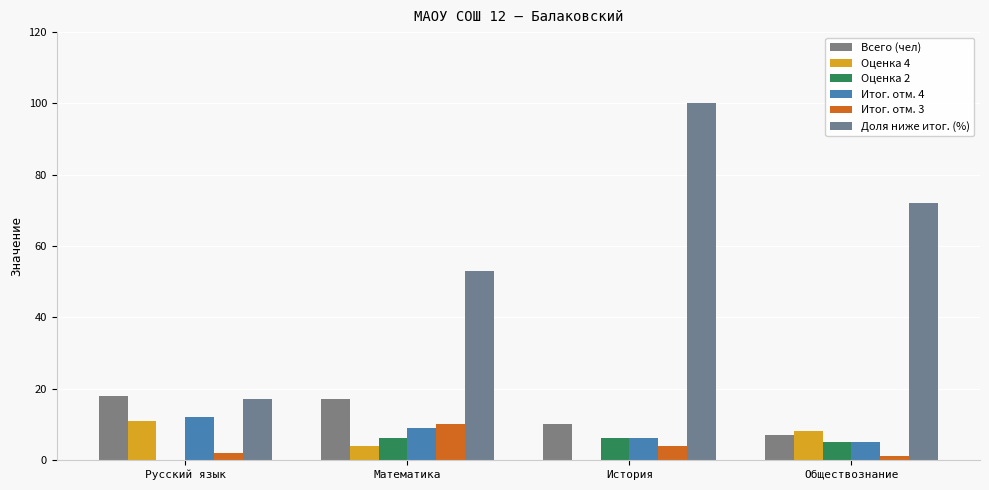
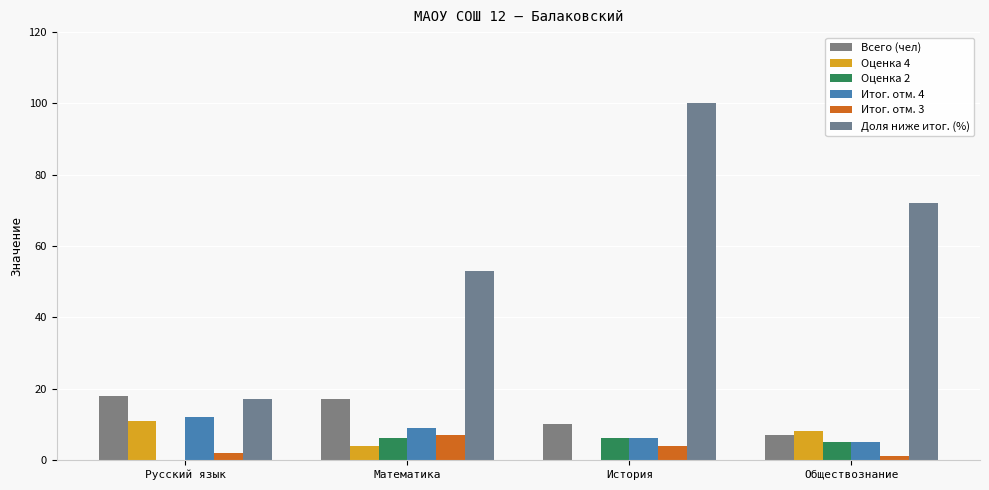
Итог. отм. 3, Математика: 10 -> 7
